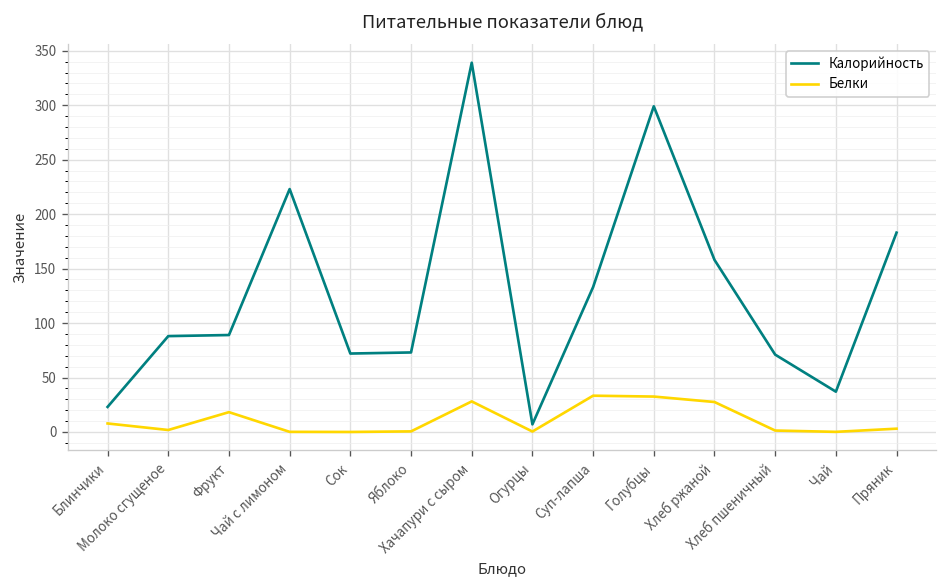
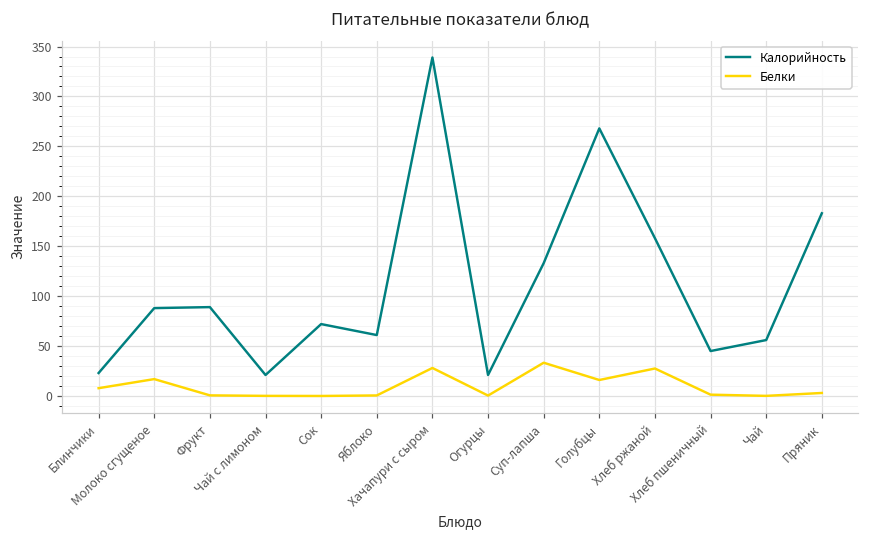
Белки, Молоко сгущеное: 0 -> 20
Белки, Фрукт: 20 -> 0
Калорийность, Чай с лимоном: 220 -> 20
Калорийность, Яблоко: 70 -> 60
Калорийность, Огурцы: 10 -> 20
Калорийность, Голубцы: 300 -> 270
Белки, Голубцы: 30 -> 20
Калорийность, Хлеб пшеничный: 70 -> 50
Калорийность, Чай: 40 -> 60
